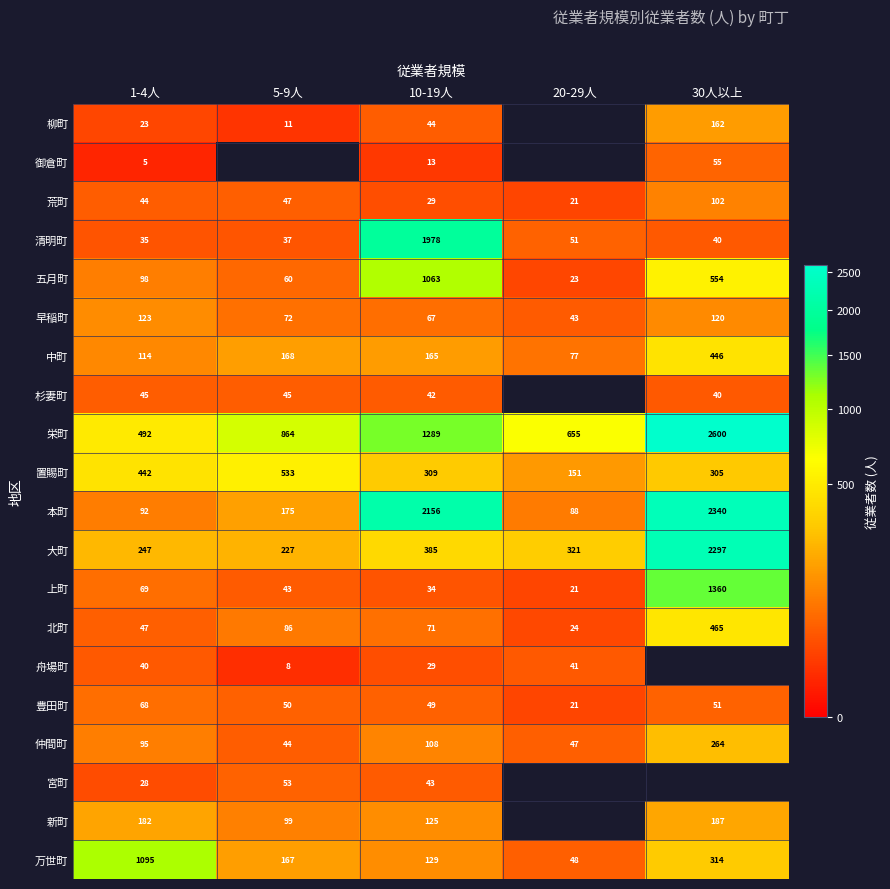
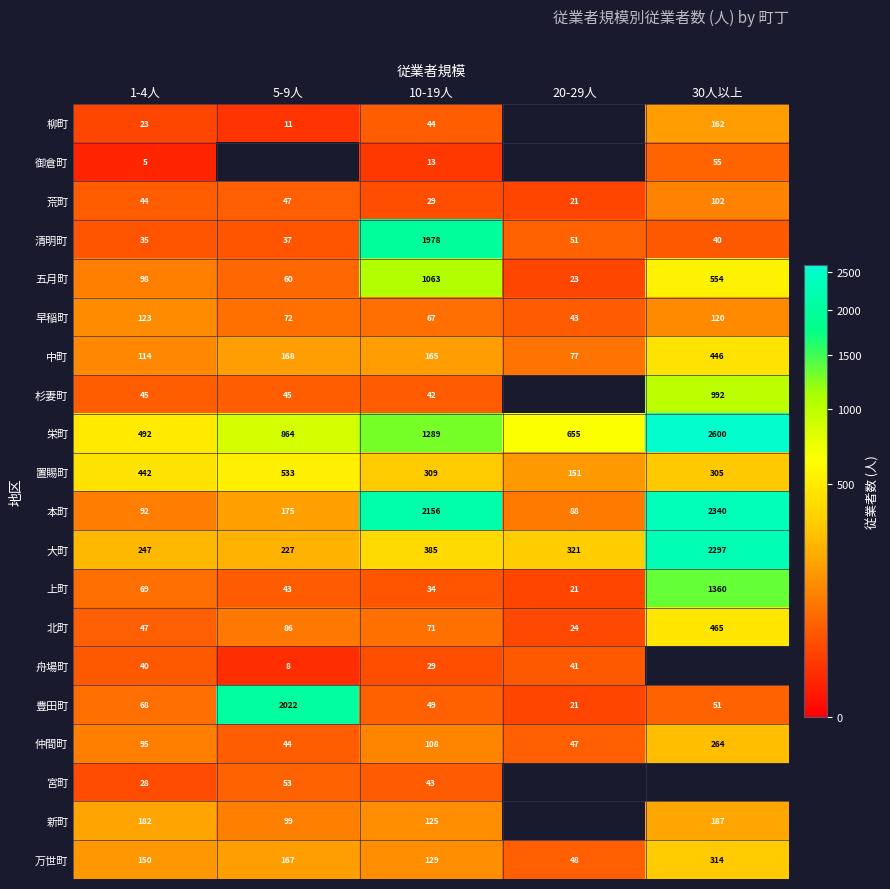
杉妻町, 30人以上: 40 -> 992
豊田町, 5-9人: 50 -> 2022
万世町, 1-4人: 1095 -> 150
